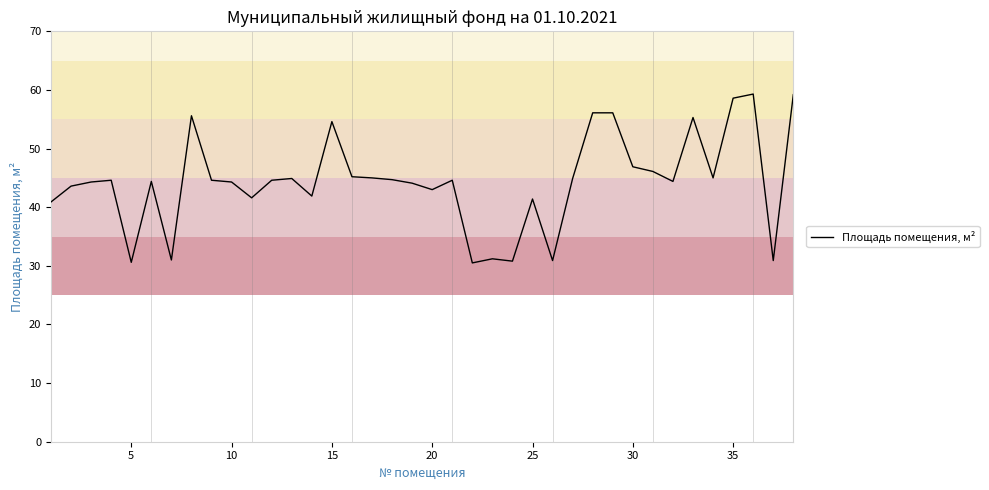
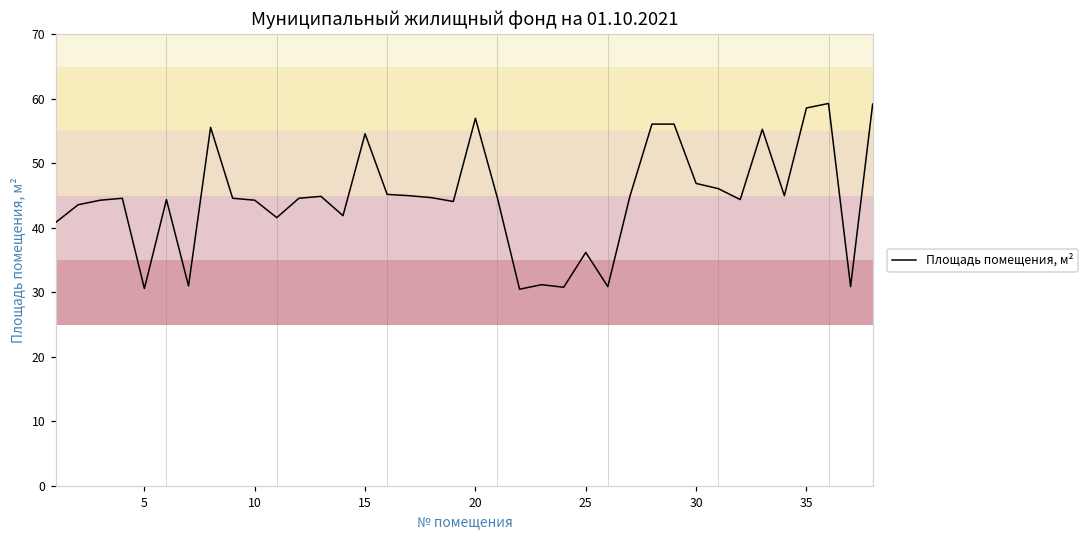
20: 43 -> 57
25: 41 -> 36
